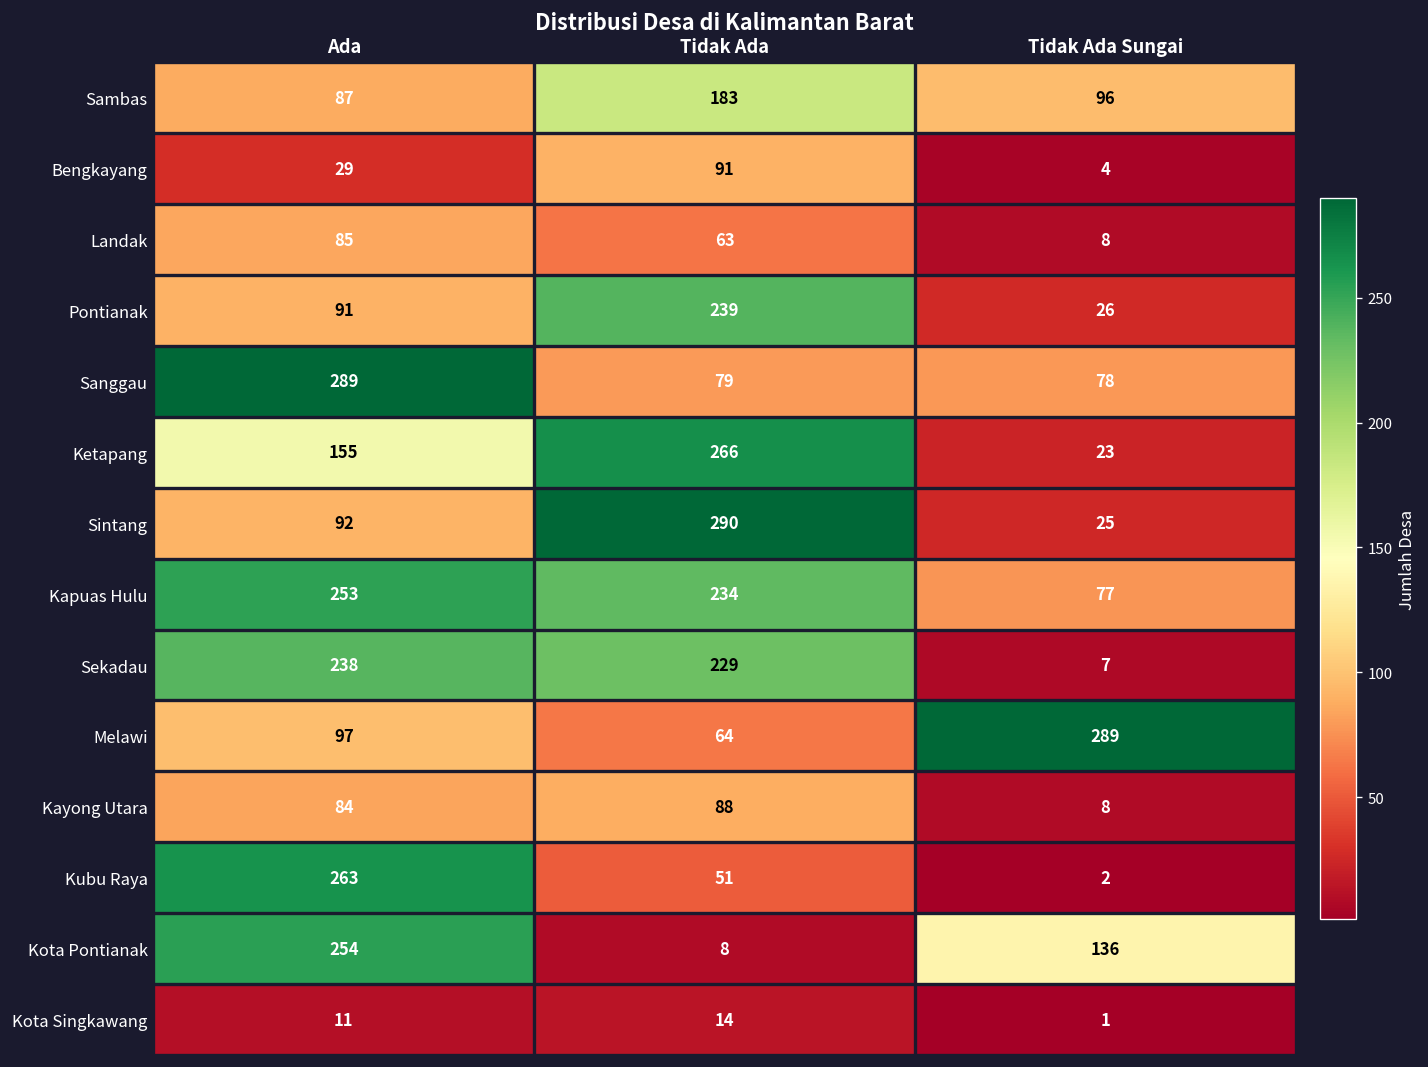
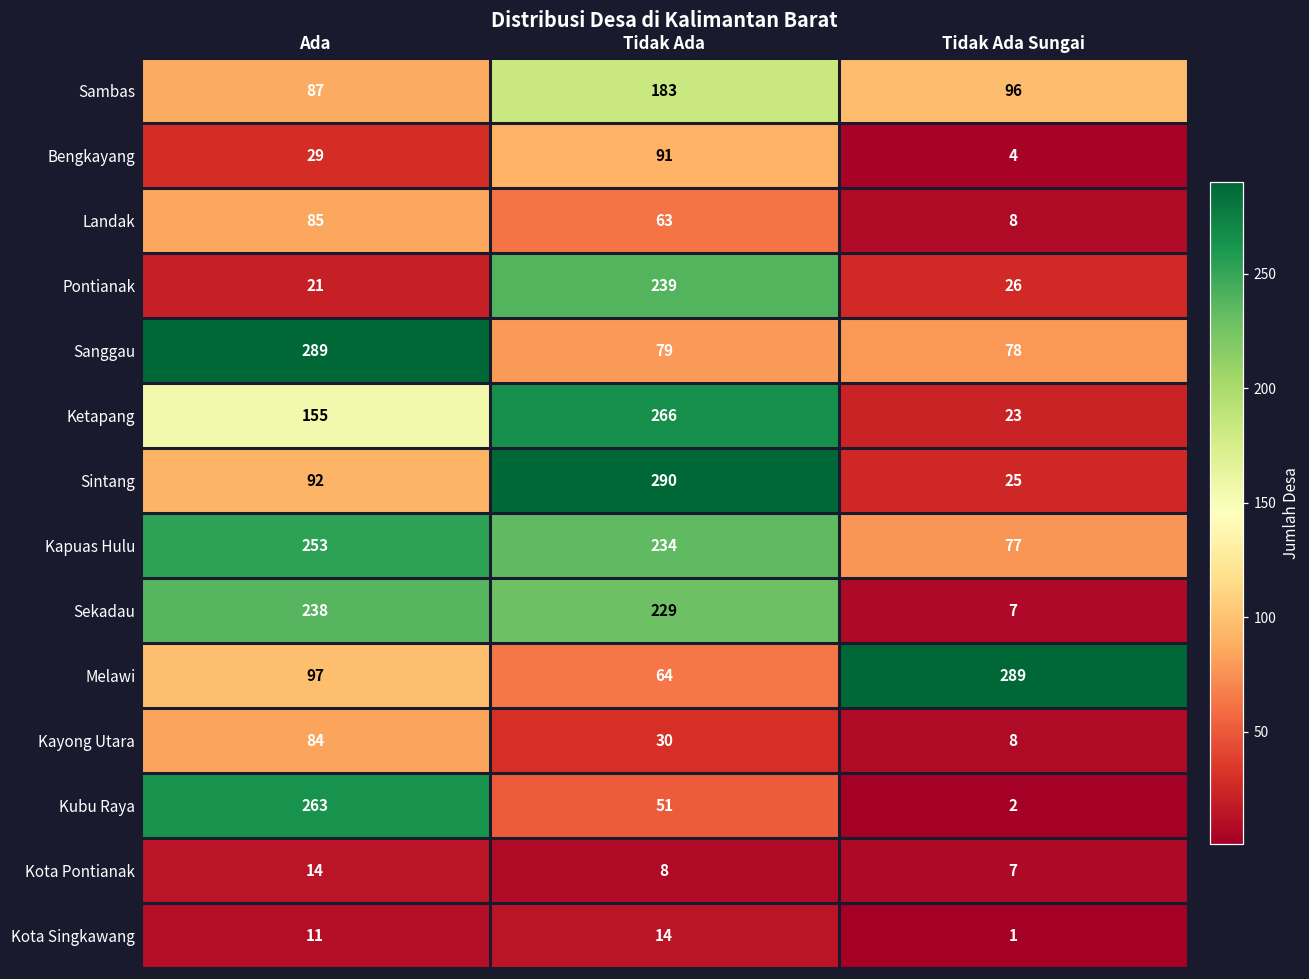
Pontianak, Ada: 91 -> 21
Kayong Utara, Tidak Ada: 88 -> 30
Kota Pontianak, Ada: 254 -> 14
Kota Pontianak, Tidak Ada Sungai: 136 -> 7
